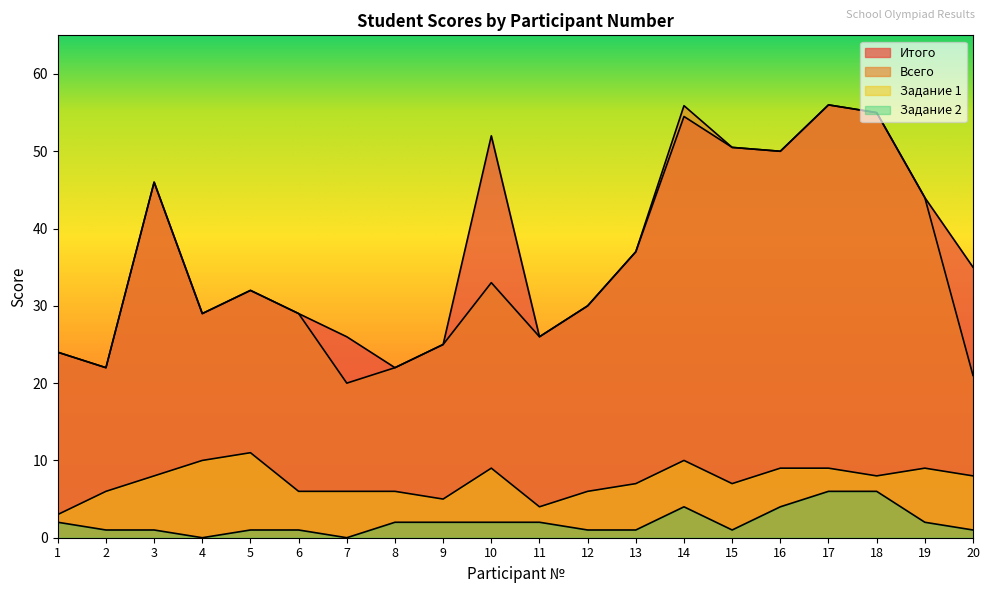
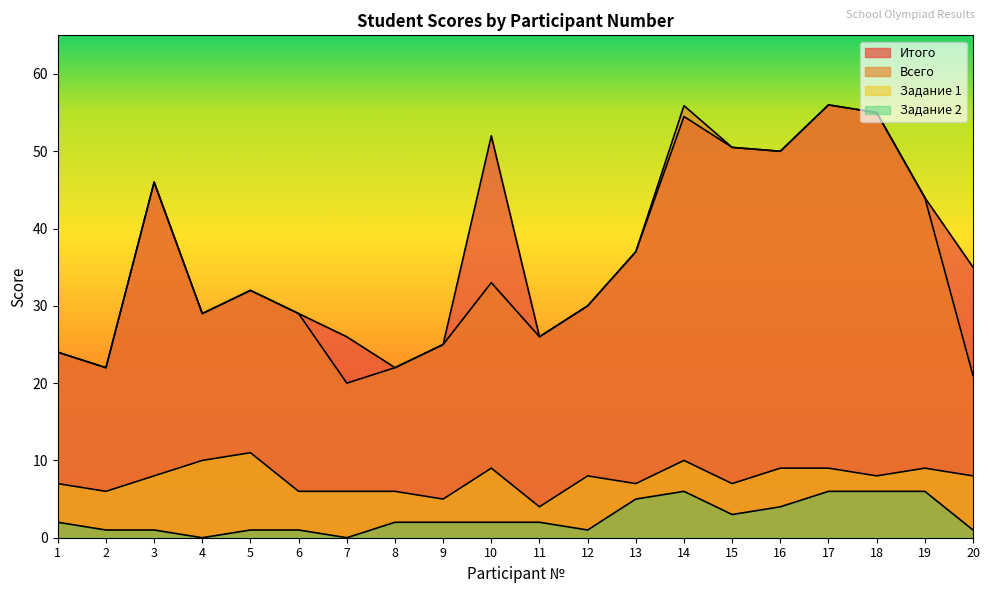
Задание 1, 1: 3 -> 7
Задание 1, 12: 6 -> 8
Задание 2, 13: 1 -> 5
Задание 2, 14: 4 -> 6
Задание 2, 15: 1 -> 3
Задание 2, 19: 2 -> 6
